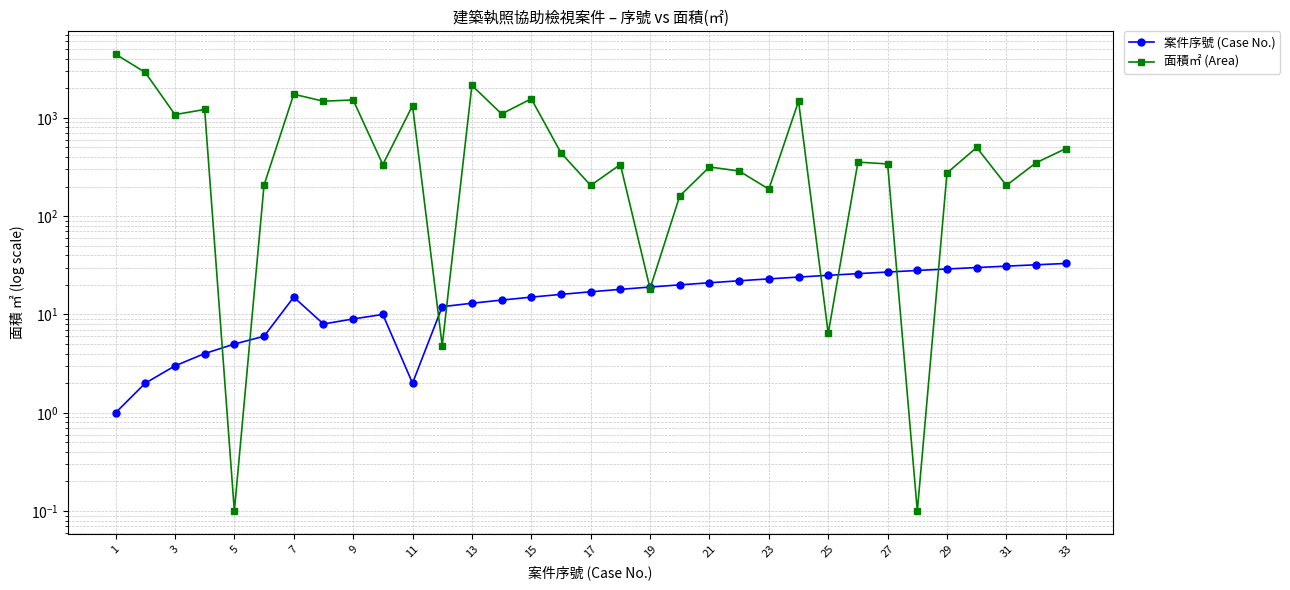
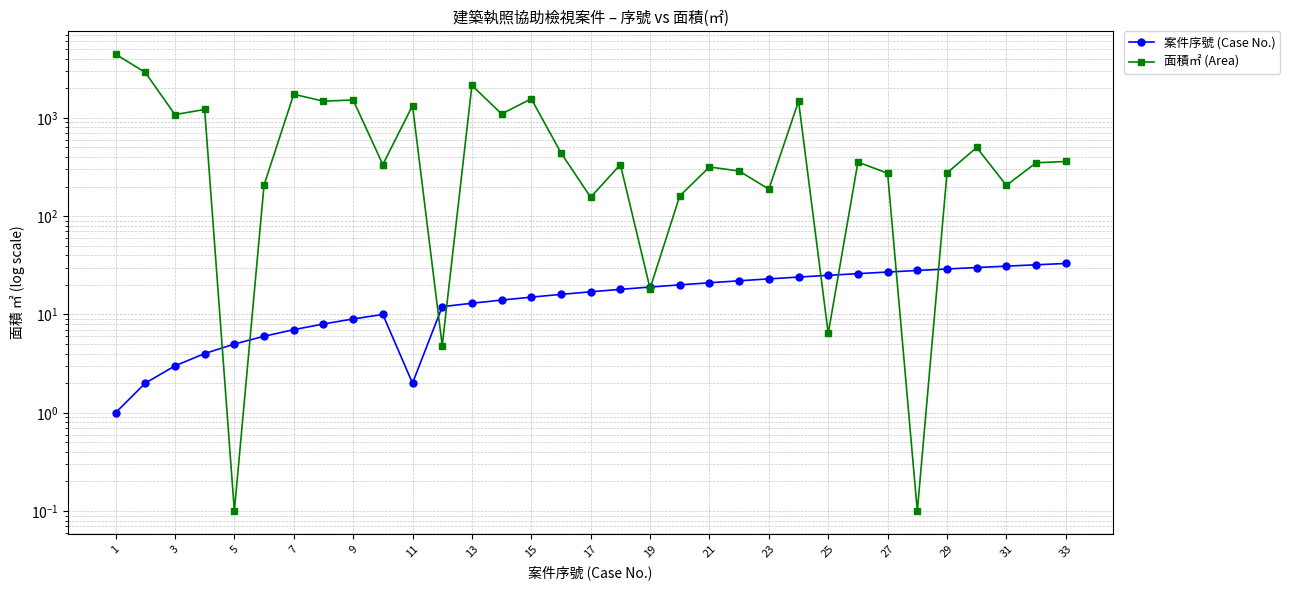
案件序號 (Case No.), 7: 15 -> 7
面積㎡ (Area), 17: 210 -> 160
面積㎡ (Area), 27: 340 -> 270
面積㎡ (Area), 33: 500 -> 360
